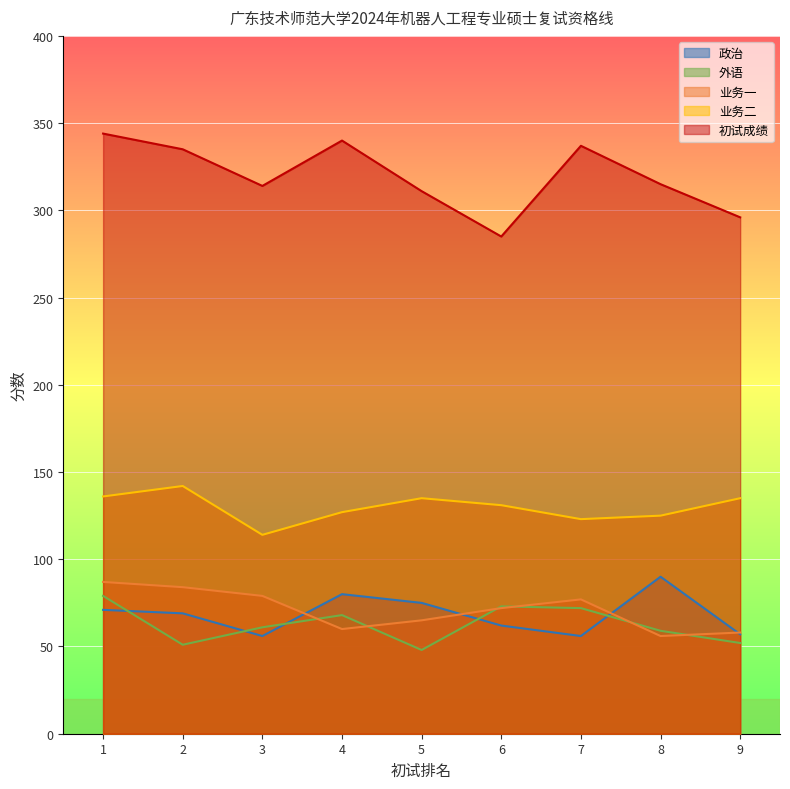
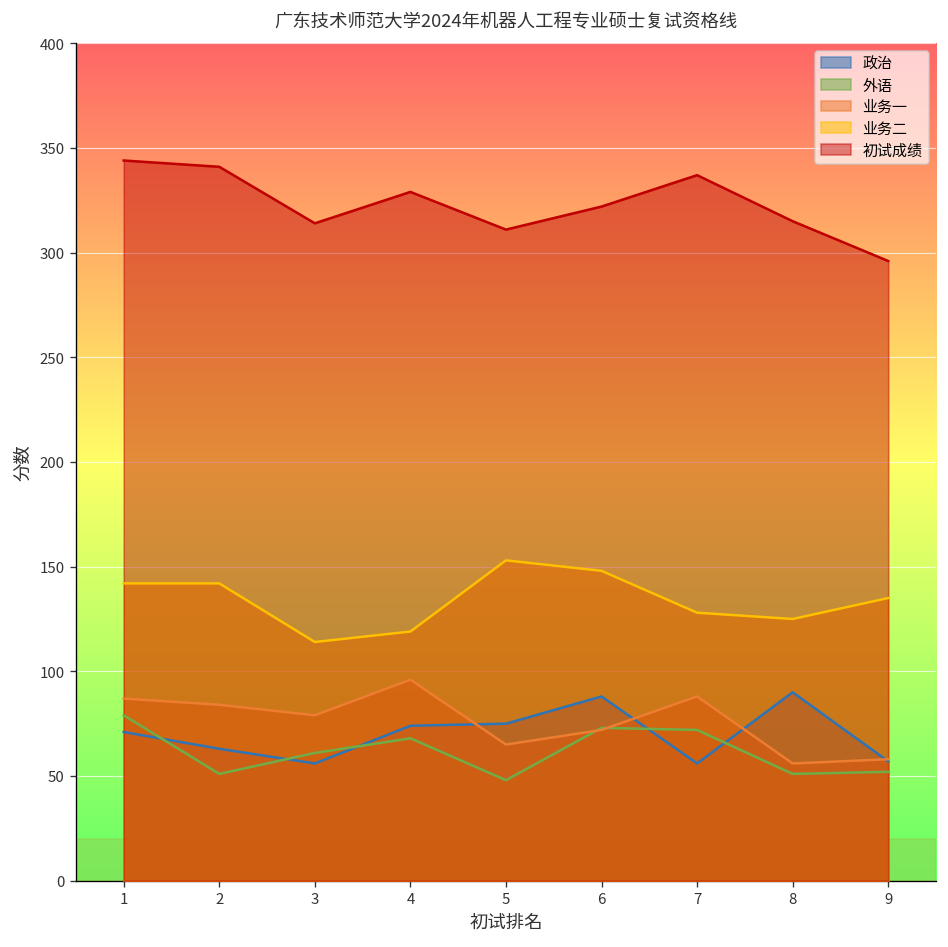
业务二, 1: 136 -> 142
政治, 2: 69 -> 63
初试成绩, 2: 335 -> 341
政治, 4: 80 -> 74
业务一, 4: 60 -> 96
业务二, 4: 127 -> 119
初试成绩, 4: 340 -> 329
业务二, 5: 135 -> 153
政治, 6: 62 -> 88
业务二, 6: 131 -> 148
初试成绩, 6: 285 -> 322
业务一, 7: 77 -> 88
业务二, 7: 123 -> 128
外语, 8: 59 -> 51
